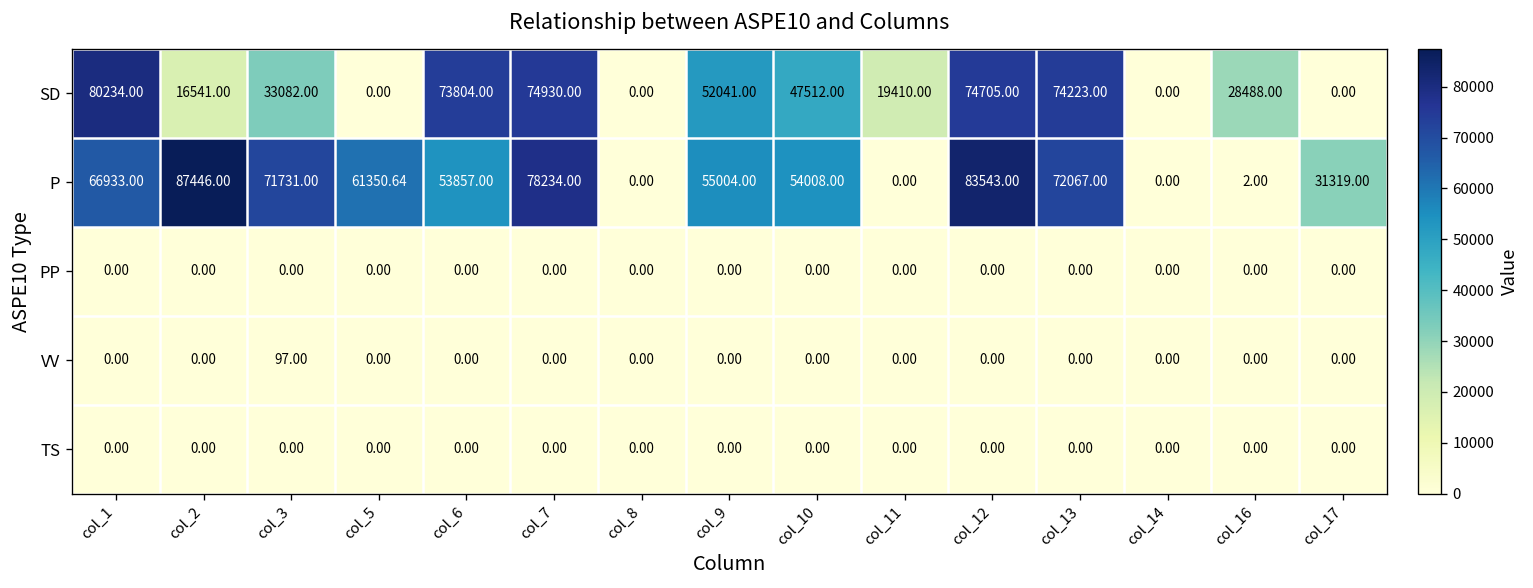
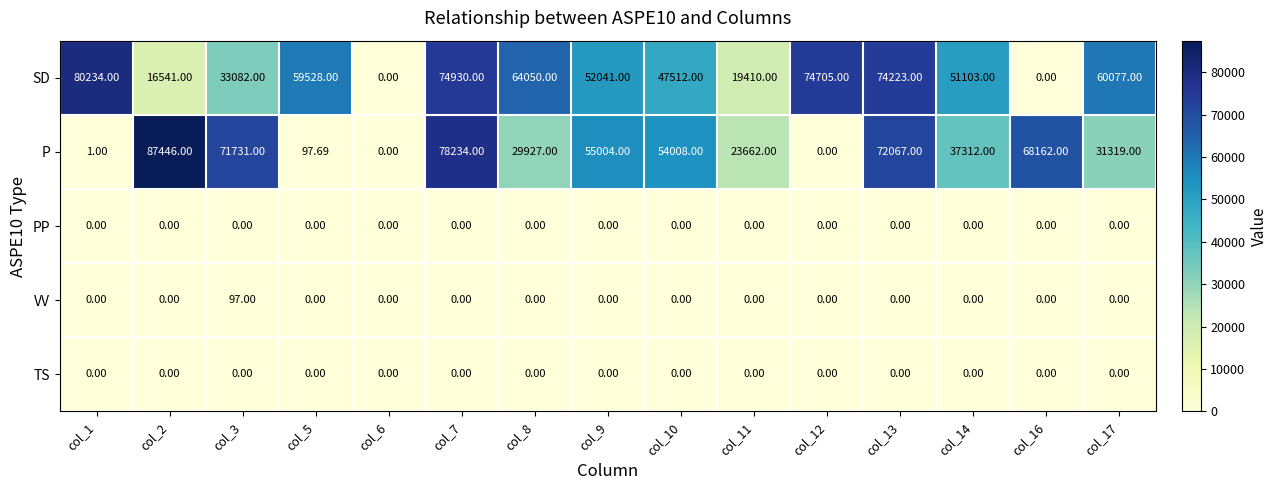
SD, col_5: 0.00 -> 59528.00
SD, col_6: 73804.00 -> 0.00
SD, col_8: 0.00 -> 64050.00
SD, col_14: 0.00 -> 51103.00
SD, col_16: 28488.00 -> 0.00
SD, col_17: 0.00 -> 60077.00
P, col_1: 66933.00 -> 1.00
P, col_5: 61350.64 -> 97.69
P, col_6: 53857.00 -> 0.00
P, col_8: 0.00 -> 29927.00
P, col_11: 0.00 -> 23662.00
P, col_12: 83543.00 -> 0.00
P, col_14: 0.00 -> 37312.00
P, col_16: 2.00 -> 68162.00
